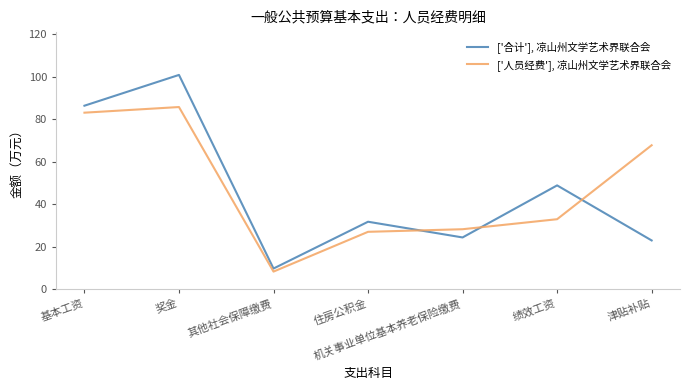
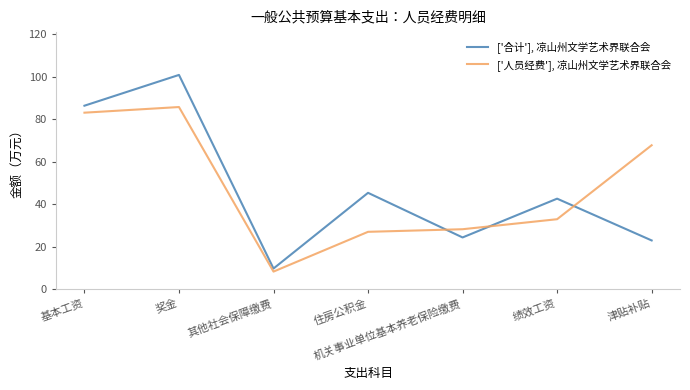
['合计'], 凉山州文学艺术界联合会, 住房公积金: 32 -> 45
['合计'], 凉山州文学艺术界联合会, 绩效工资: 49 -> 43
